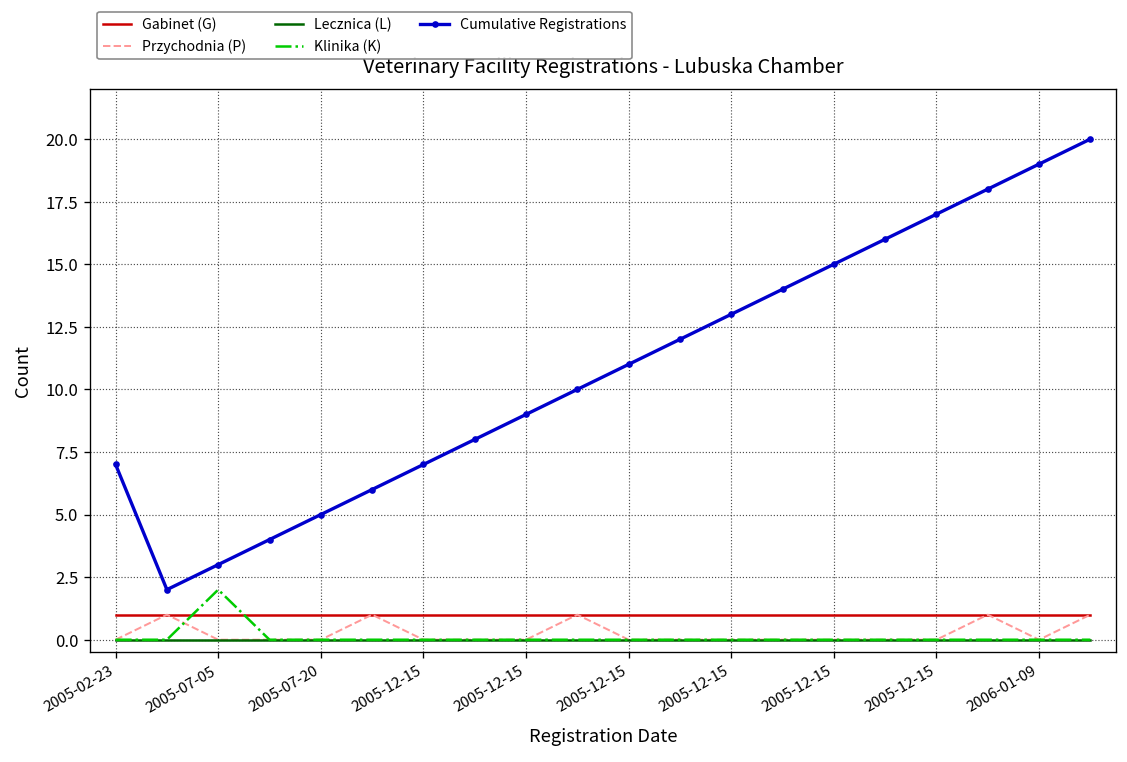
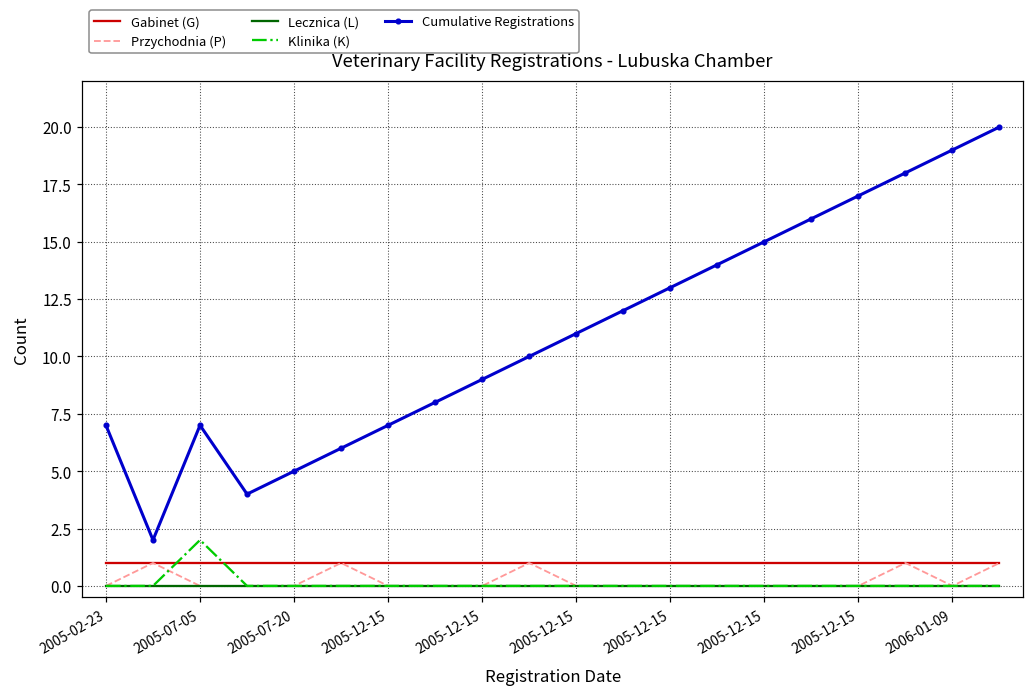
Cumulative Registrations, 2005-07-05: 3 -> 7
